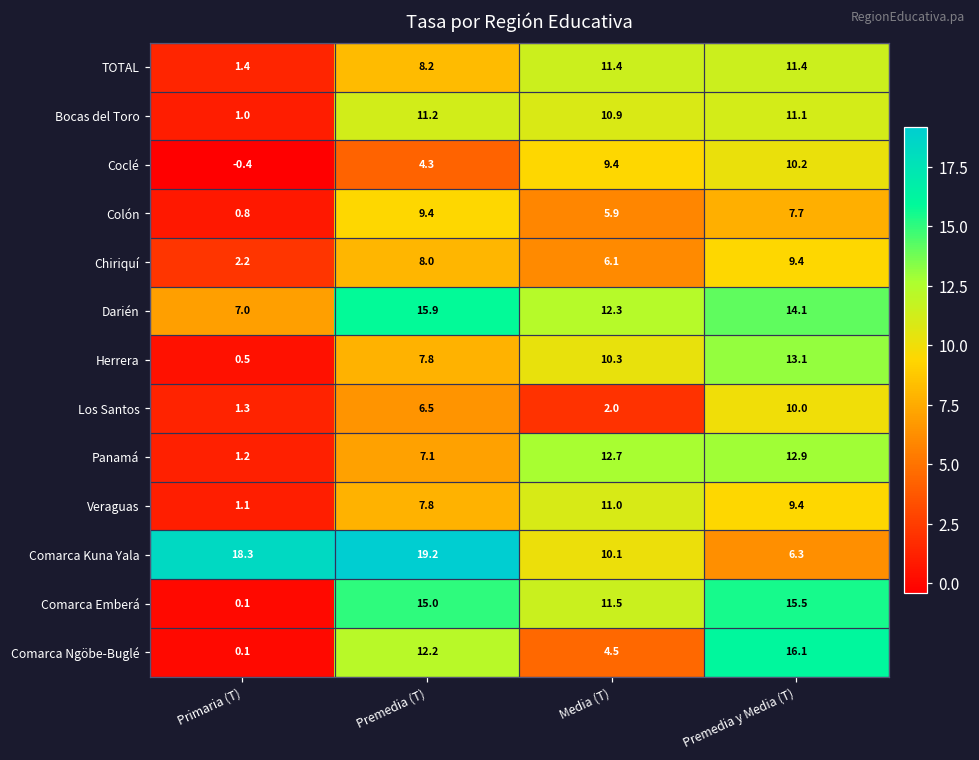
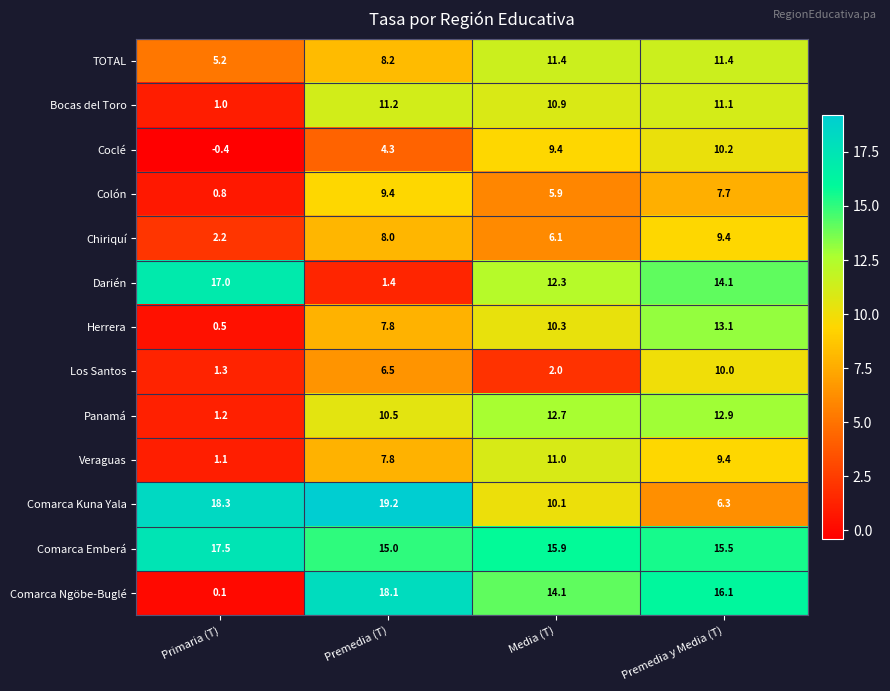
TOTAL, Primaria (T): 1.4 -> 5.2
Darién, Primaria (T): 7.0 -> 17.0
Darién, Premedia (T): 15.9 -> 1.4
Panamá, Premedia (T): 7.1 -> 10.5
Comarca Emberá, Primaria (T): 0.1 -> 17.5
Comarca Emberá, Media (T): 11.5 -> 15.9
Comarca Ngöbe-Buglé, Premedia (T): 12.2 -> 18.1
Comarca Ngöbe-Buglé, Media (T): 4.5 -> 14.1
